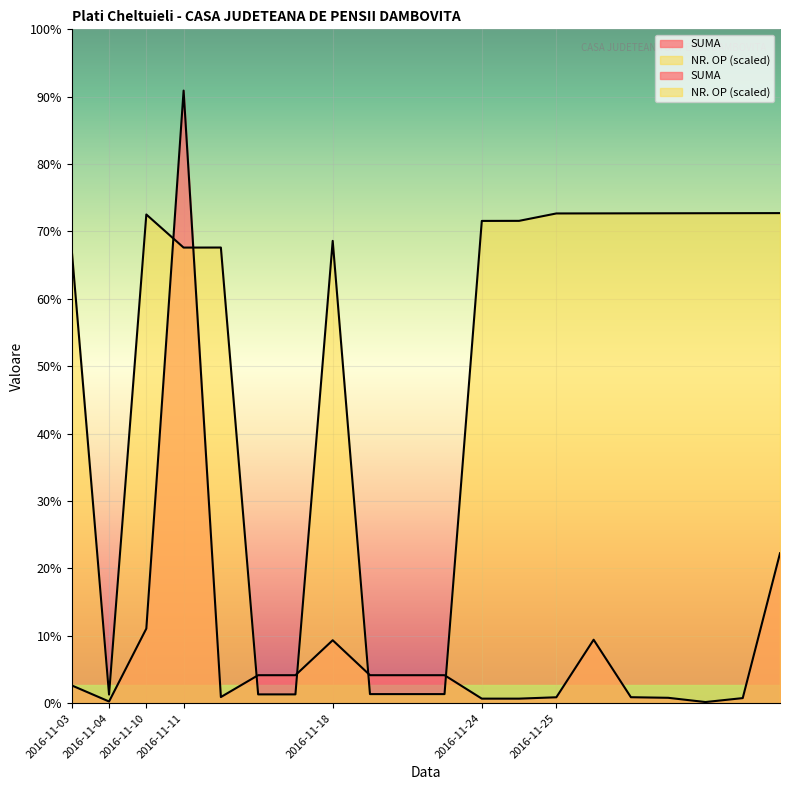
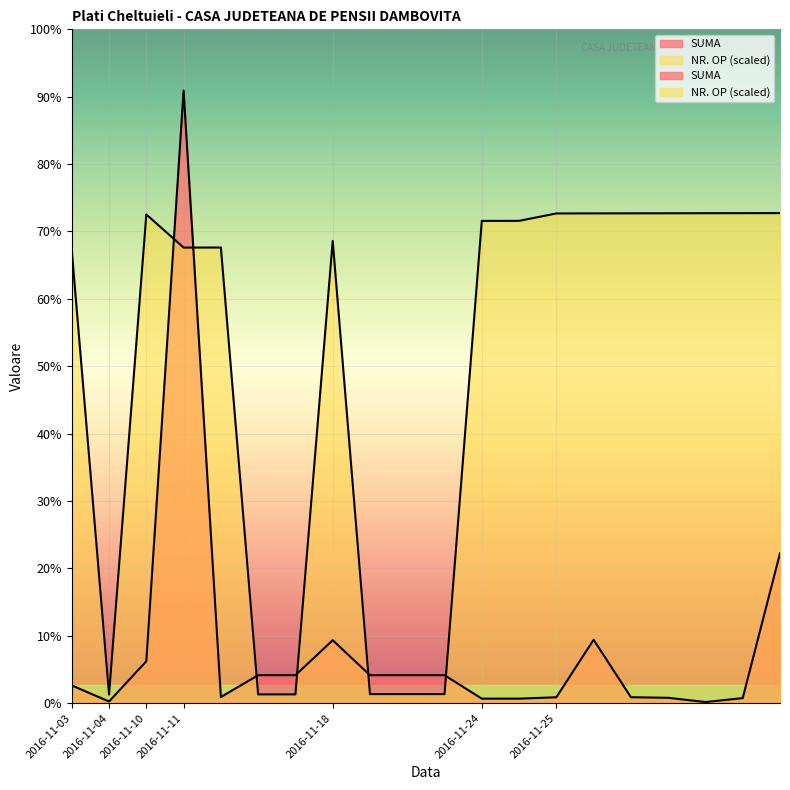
SUMA, 2016-11-10: 11% -> 6%
